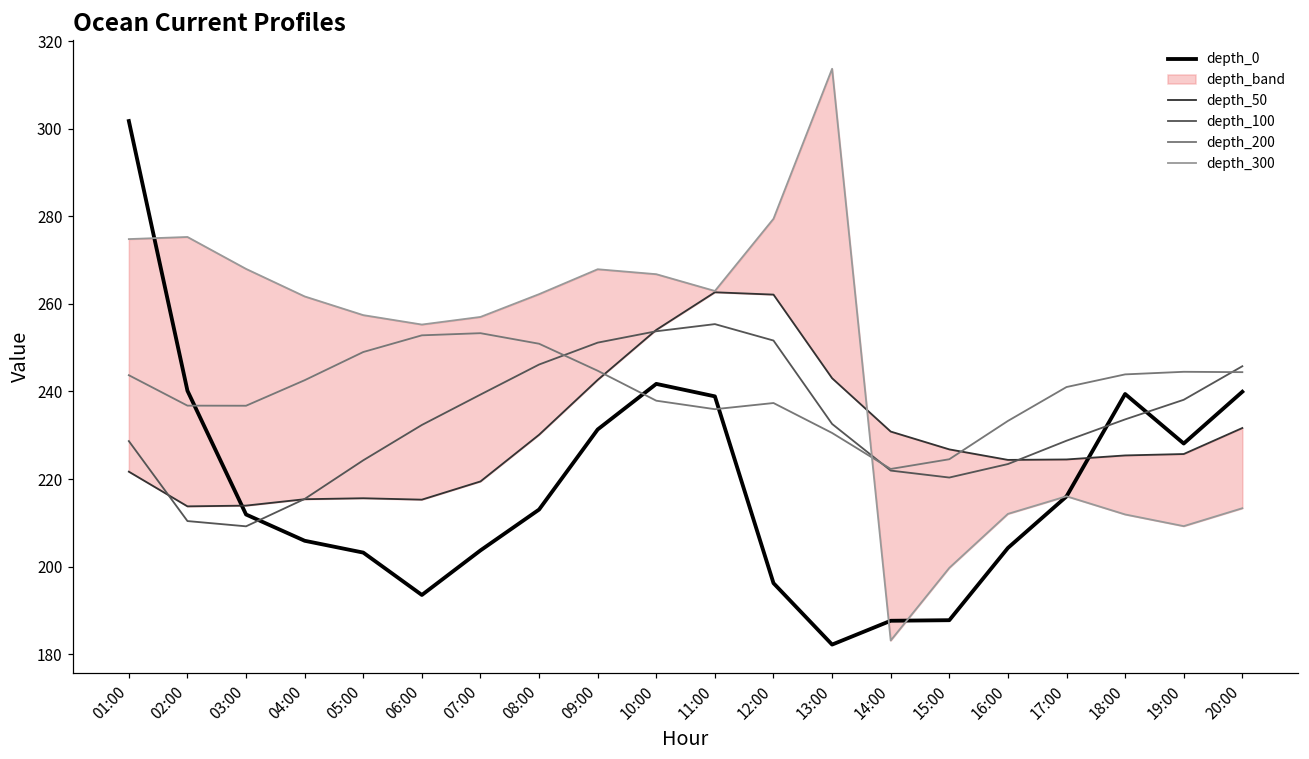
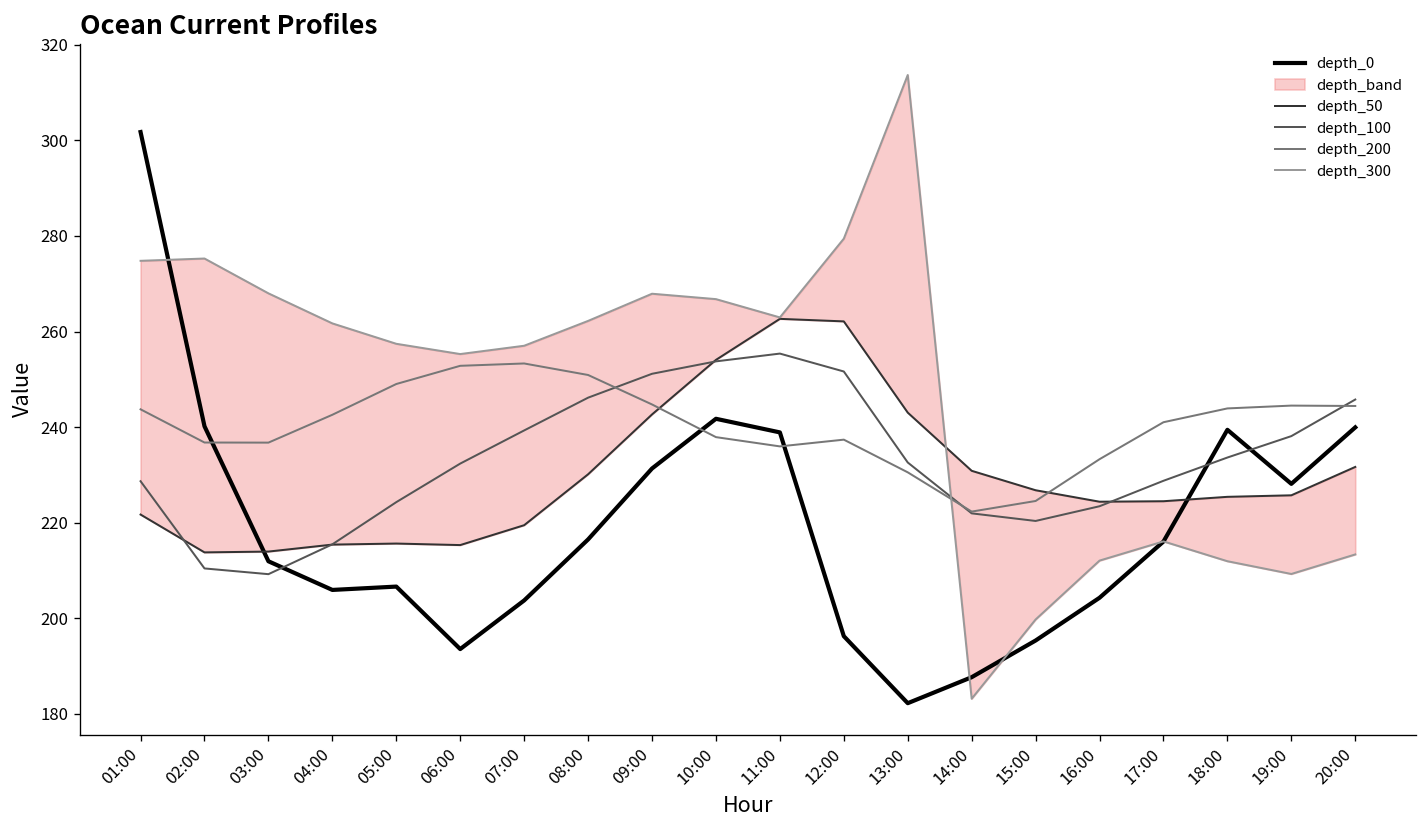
depth_0, 05:00: 203 -> 207
depth_0, 08:00: 213 -> 216
depth_0, 15:00: 188 -> 195
